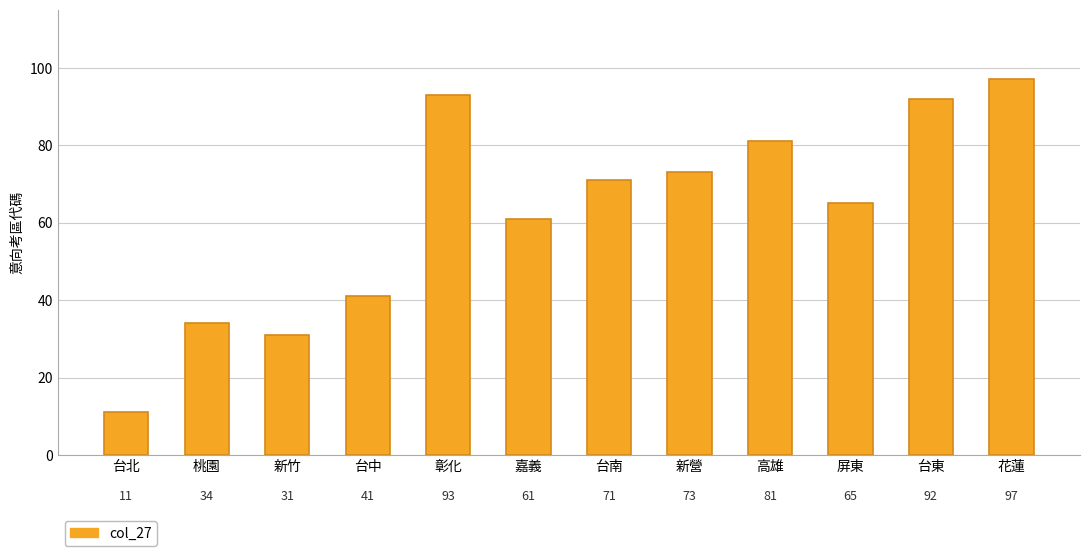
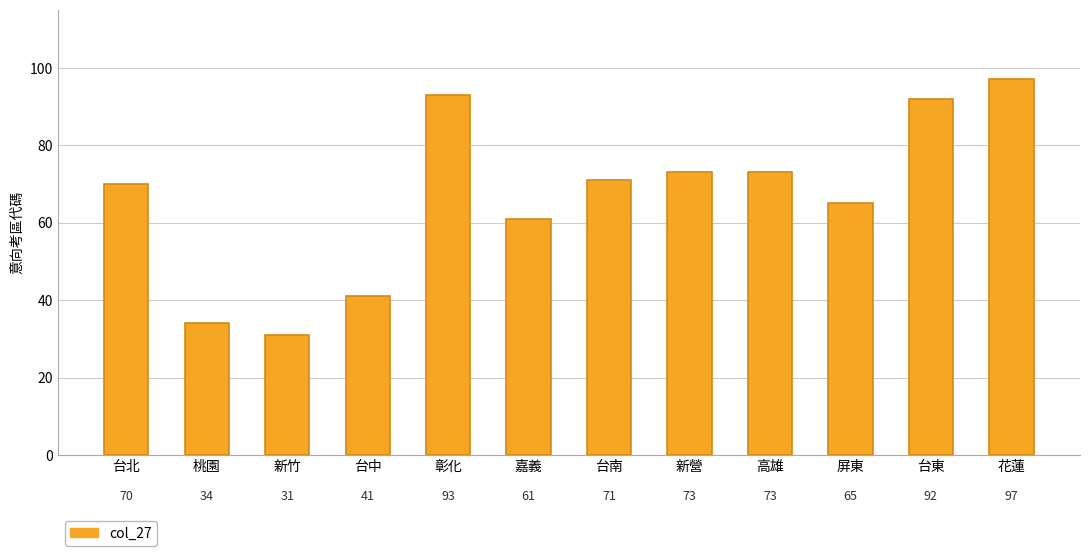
台北: 11 -> 70
高雄: 81 -> 73
